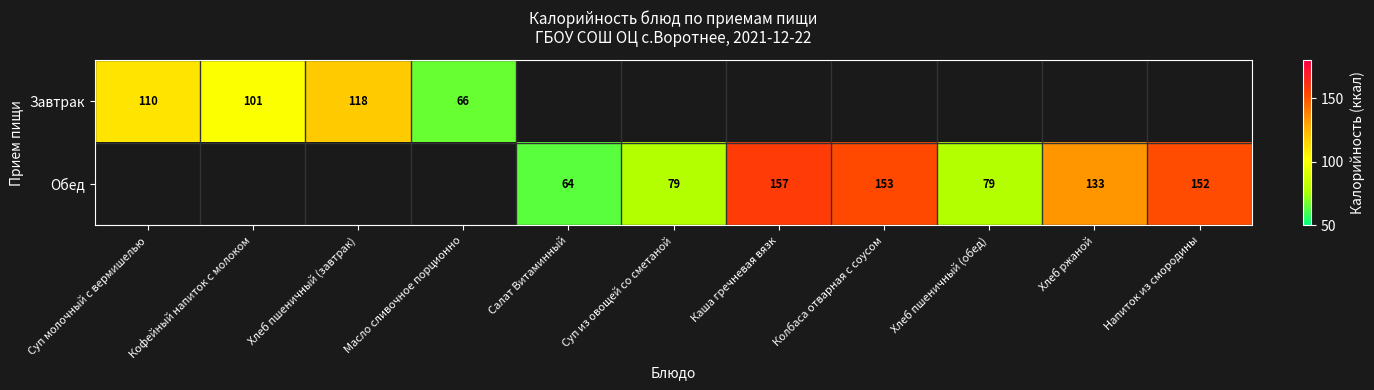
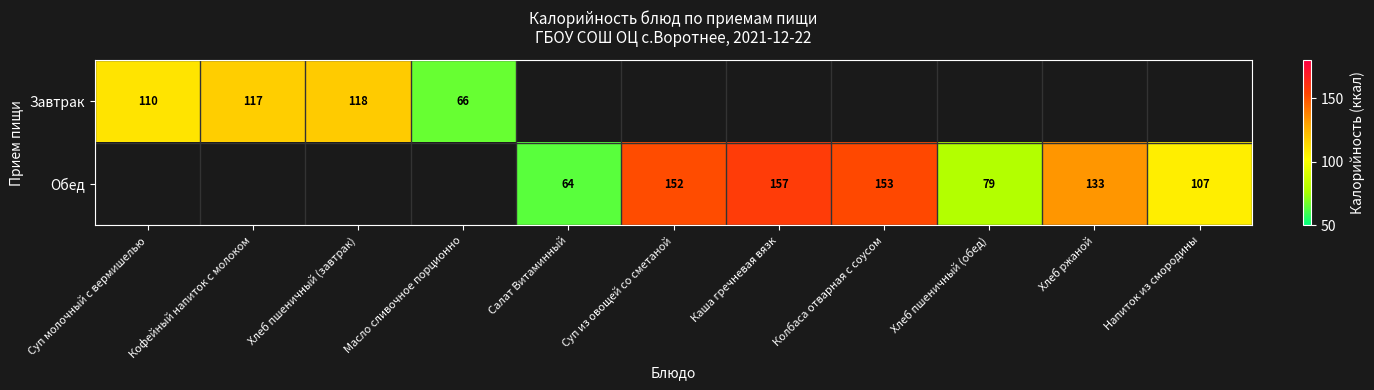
Завтрак, Кофейный напиток с молоком: 101 -> 117
Обед, Суп из овощей со сметаной: 79 -> 152
Обед, Напиток из смородины: 152 -> 107
